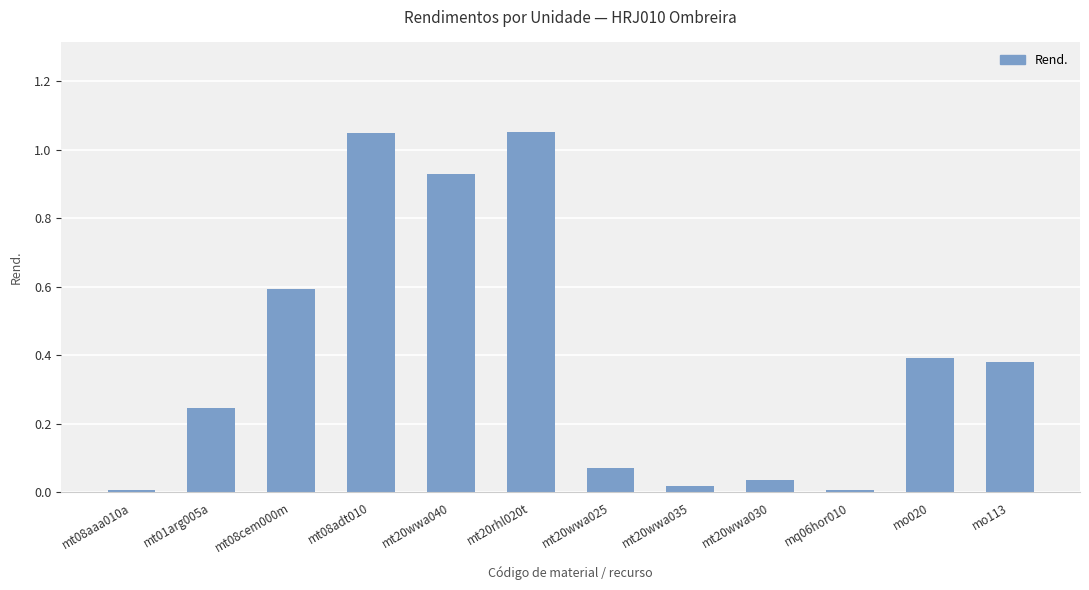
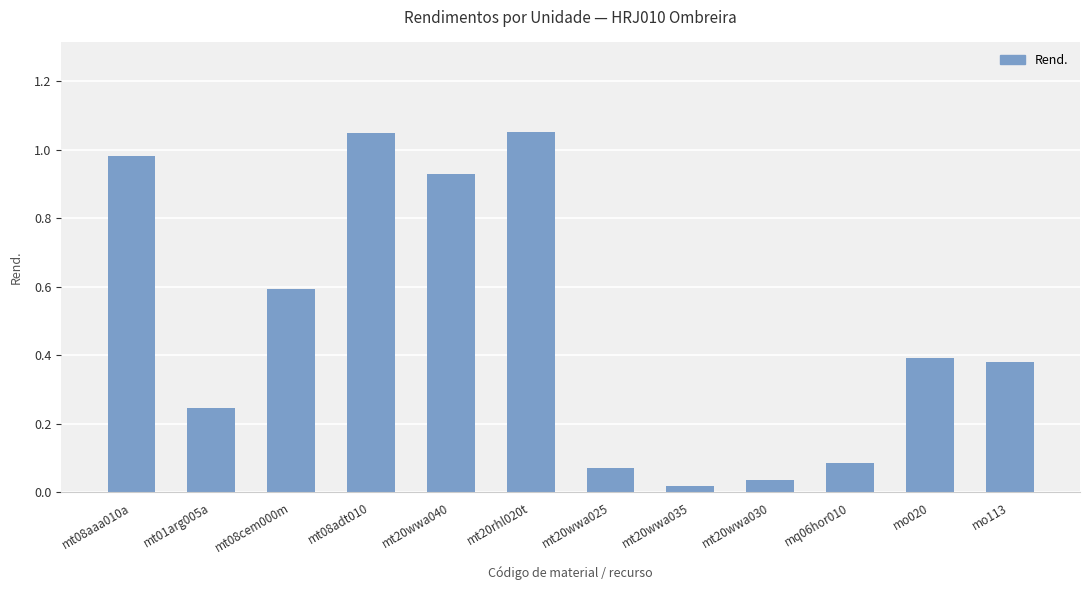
mt08aaa010a: 0.01 -> 0.98
mq06hor010: 0.01 -> 0.09
